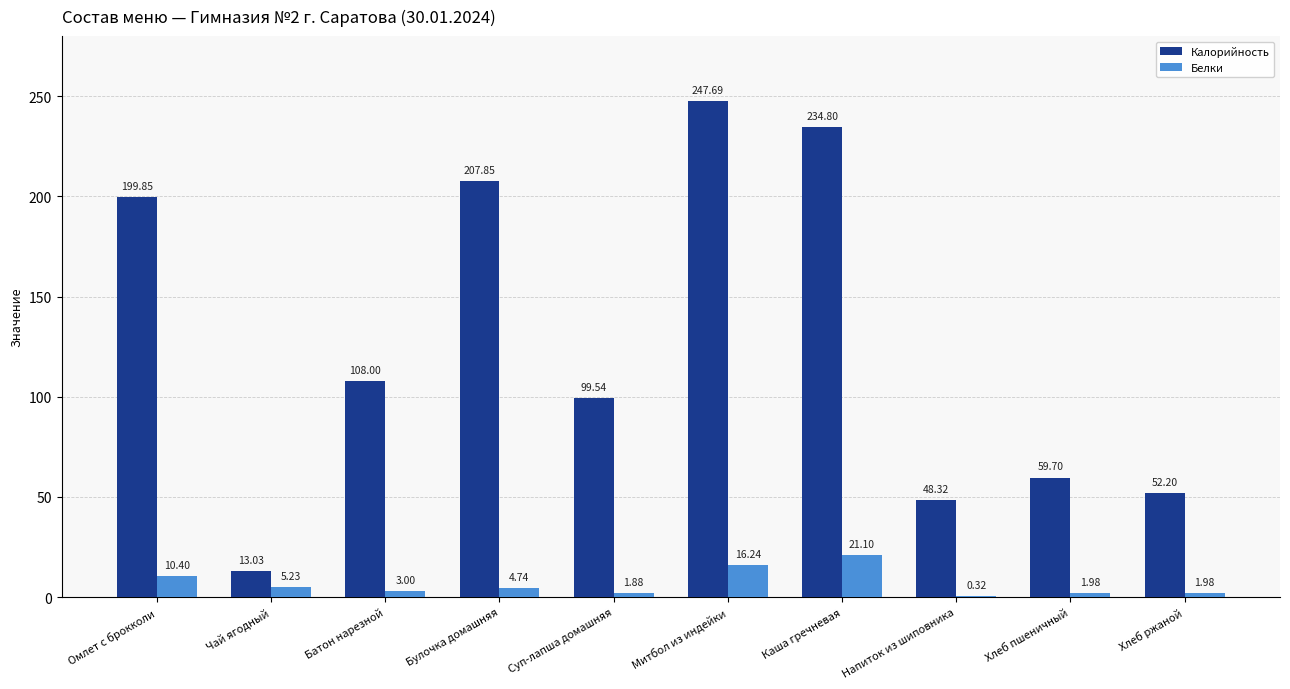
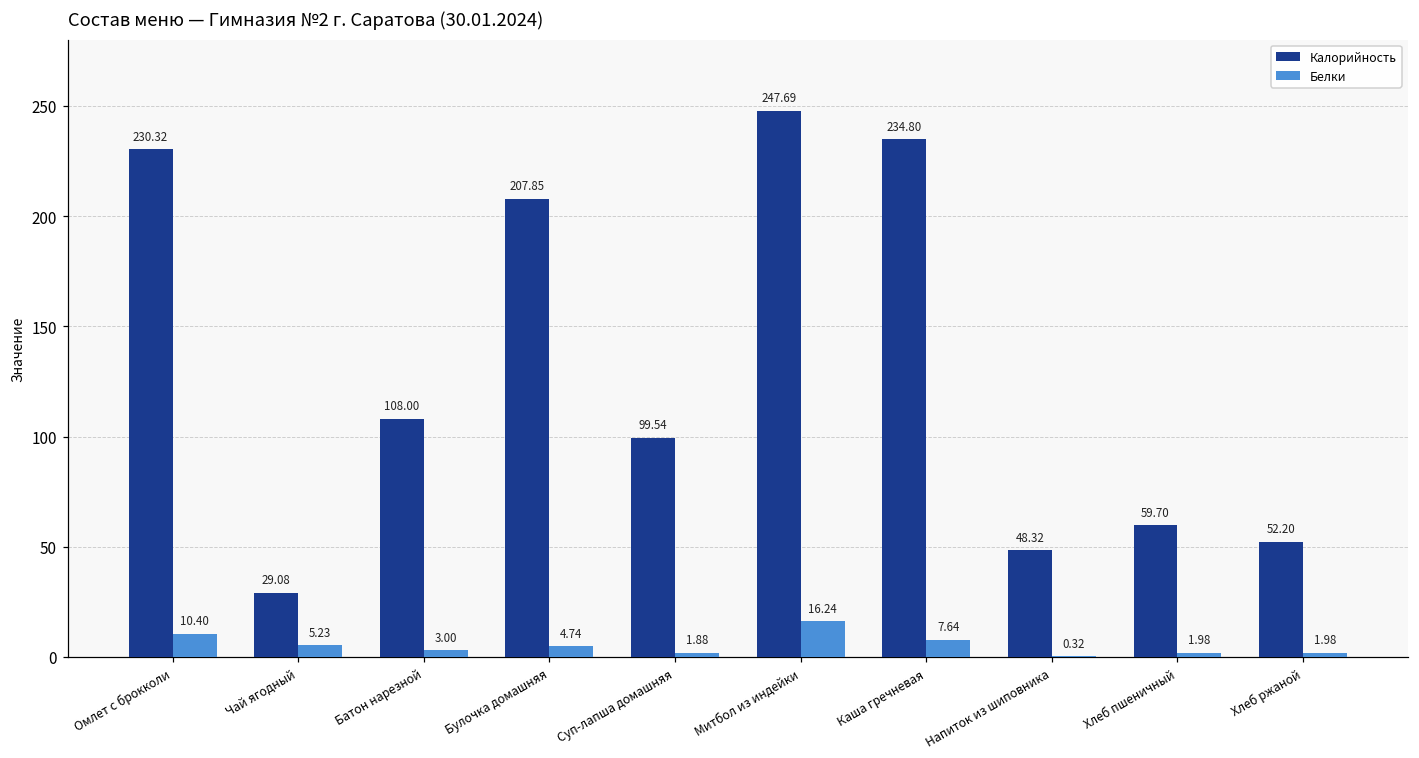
Калорийность, Омлет с брокколи: 199.85 -> 230.32
Калорийность, Чай ягодный: 13.03 -> 29.08
Белки, Каша гречневая: 21.10 -> 7.64
